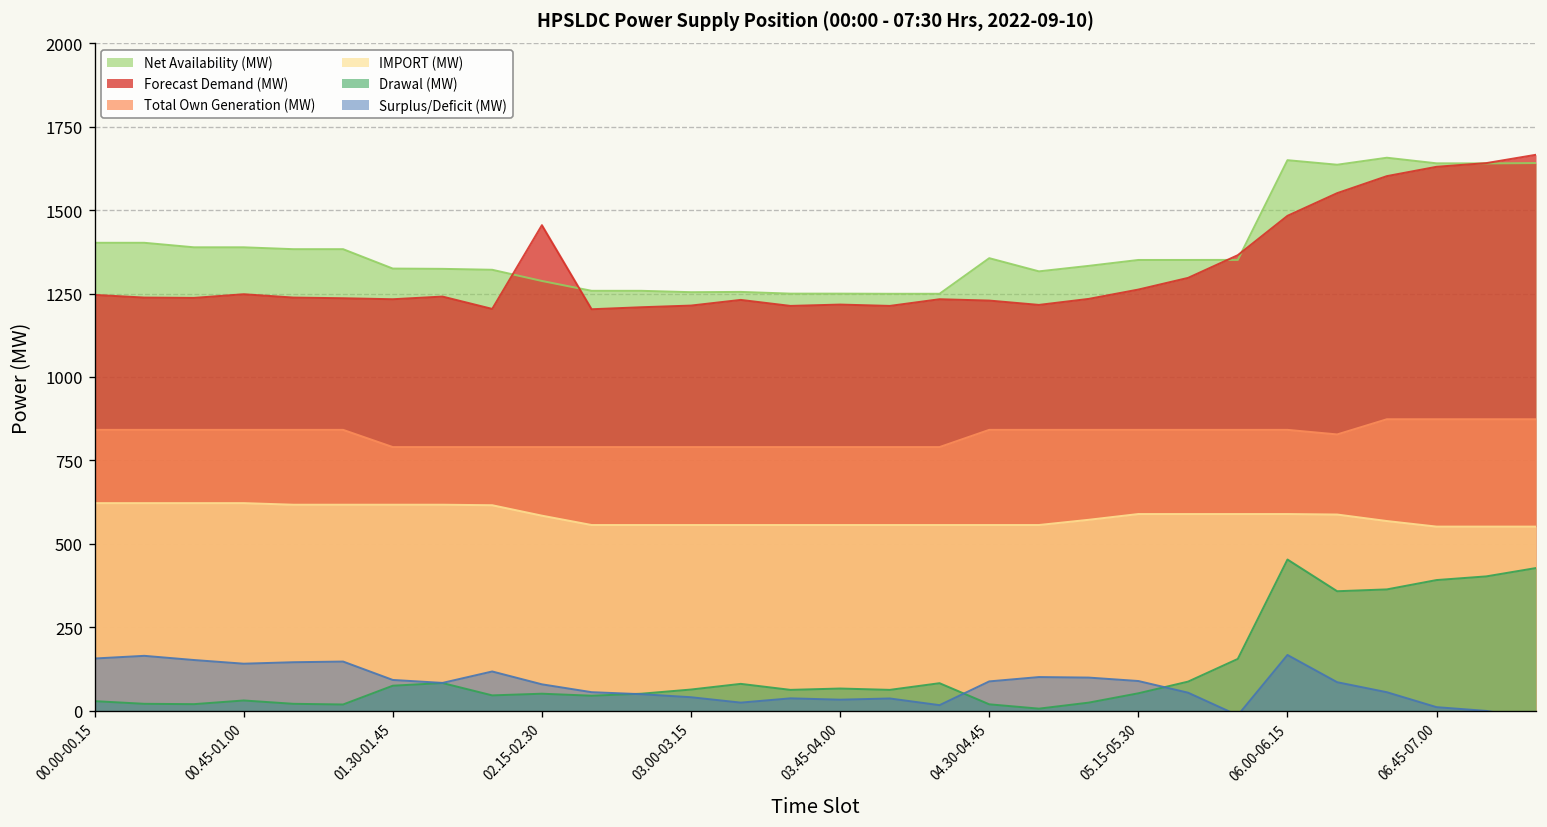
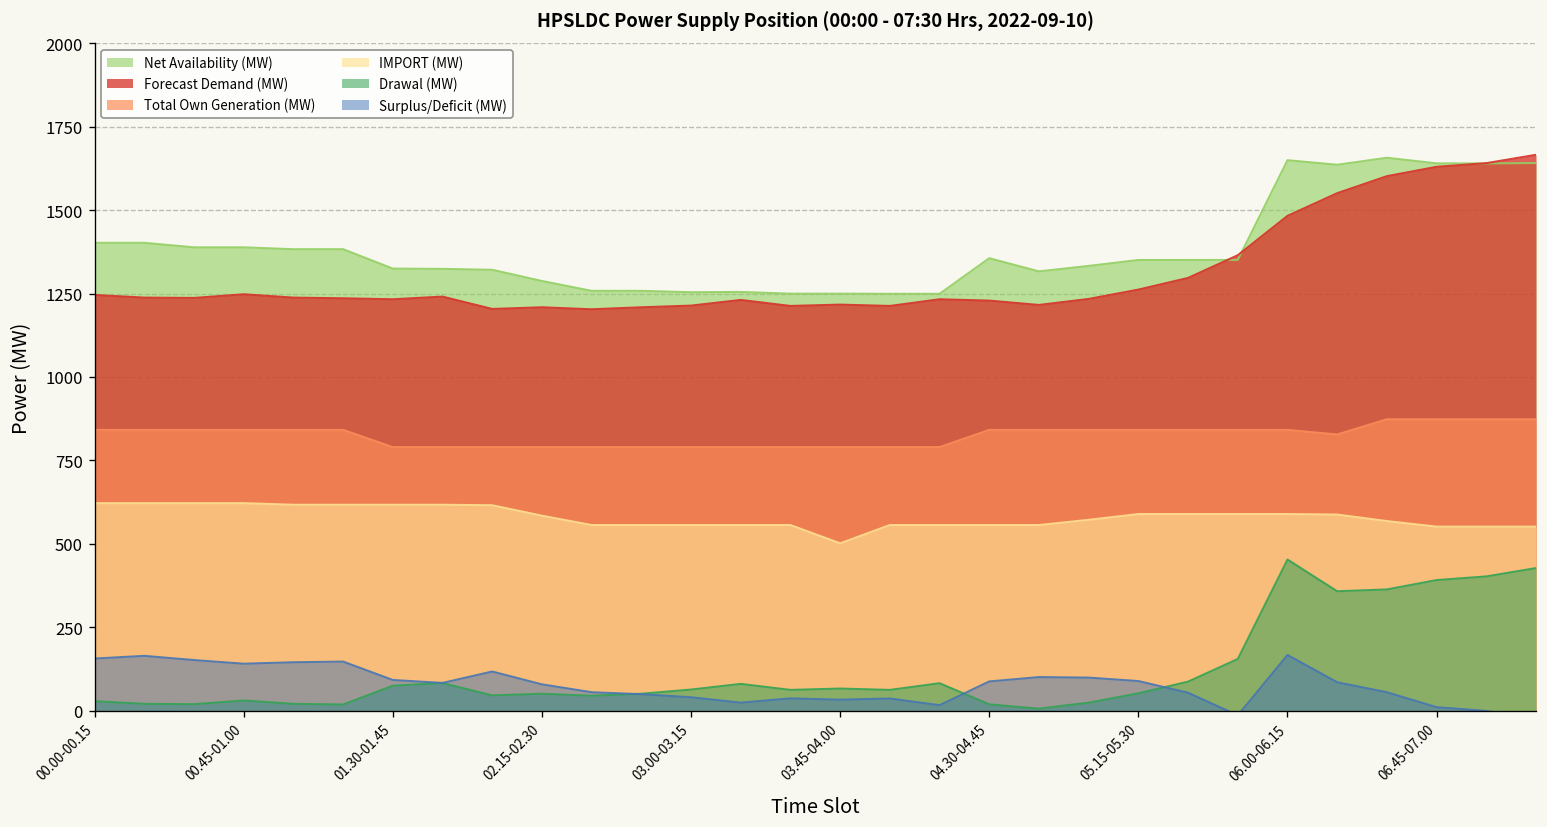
Forecast Demand (MW), 02.15-02.30: 1460 -> 1210
IMPORT (MW), 03.45-04.00: 560 -> 500
